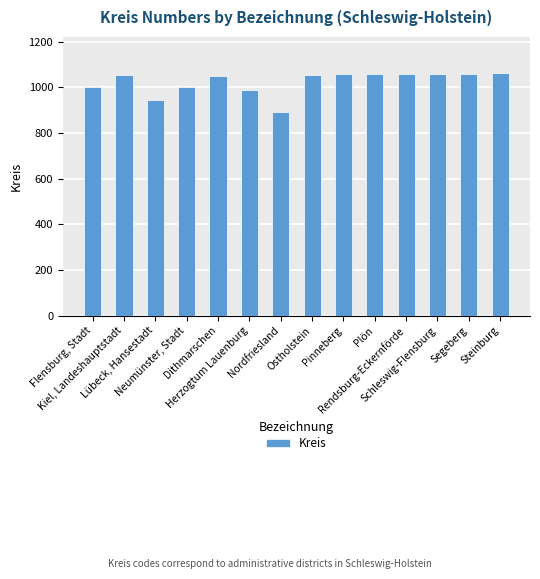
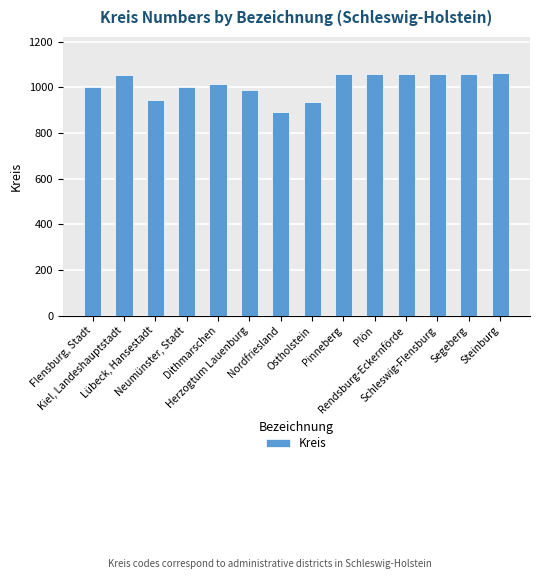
Dithmarschen: 1050 -> 1020
Ostholstein: 1060 -> 940
